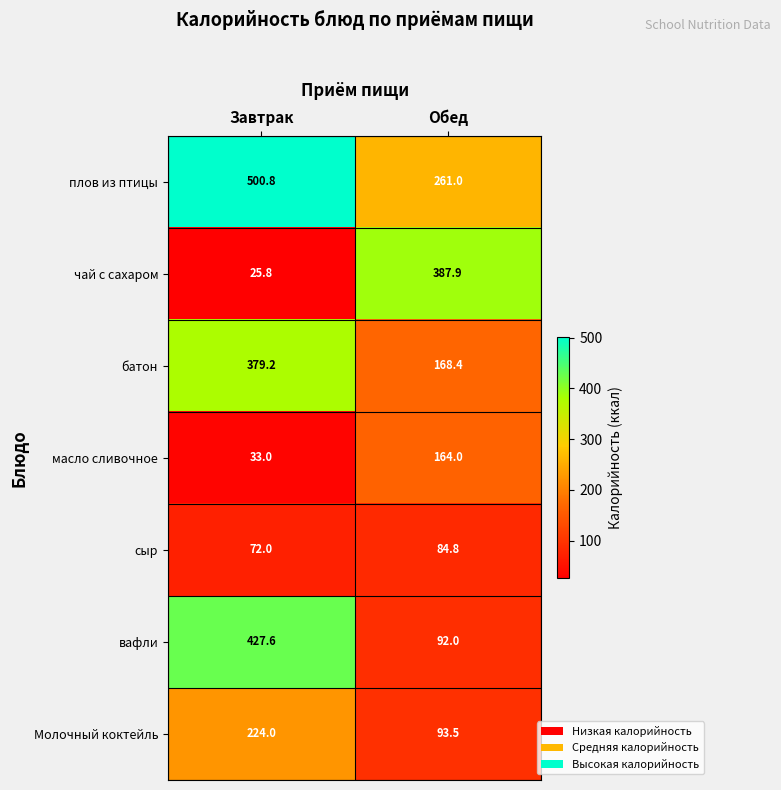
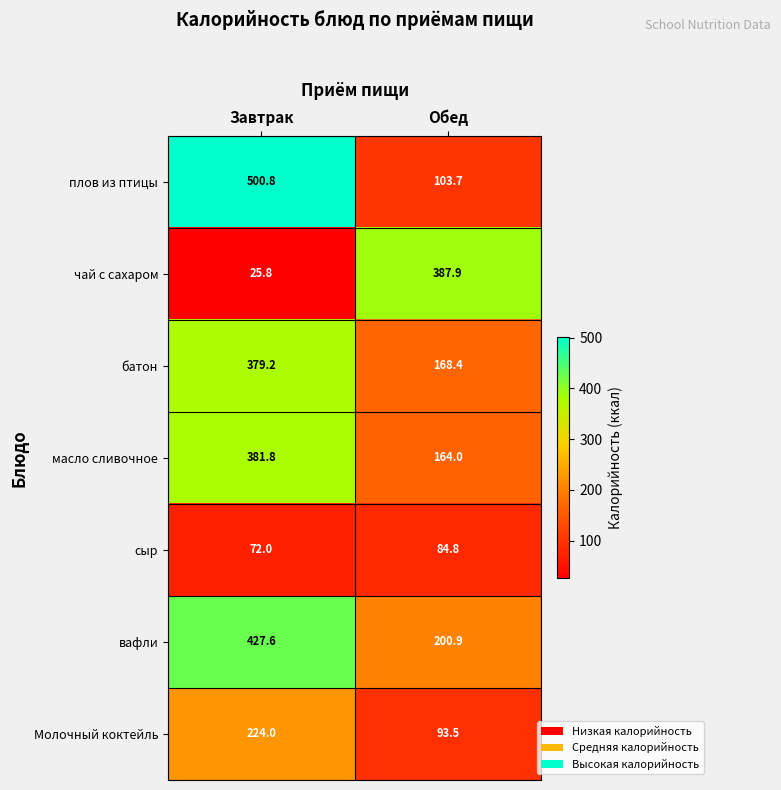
плов из птицы, Обед: 261.0 -> 103.7
масло сливочное, Завтрак: 33.0 -> 381.8
вафли, Обед: 92.0 -> 200.9
